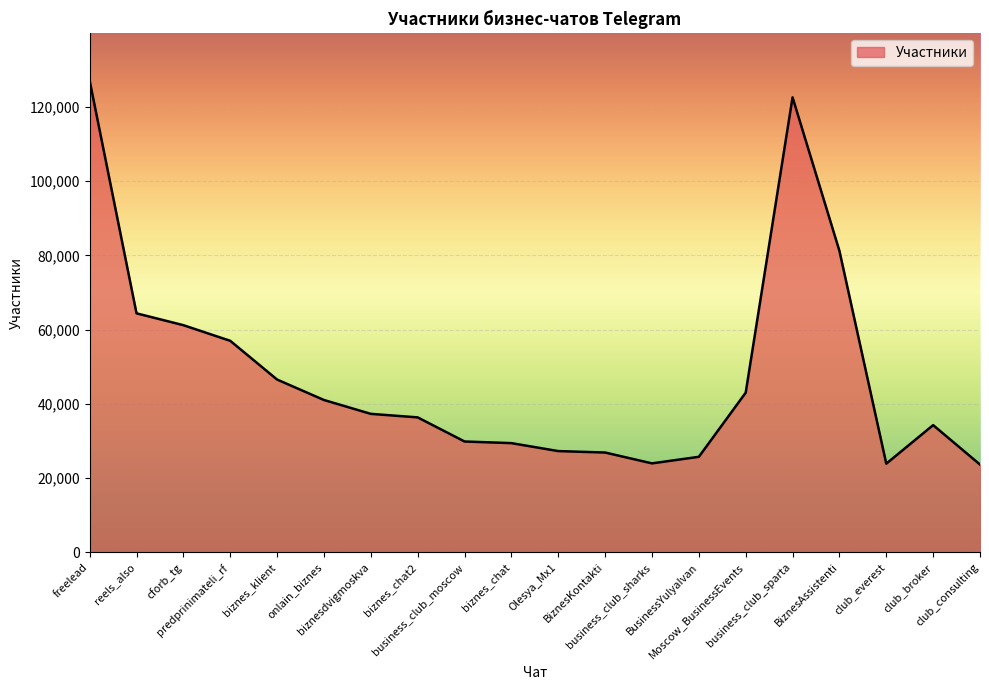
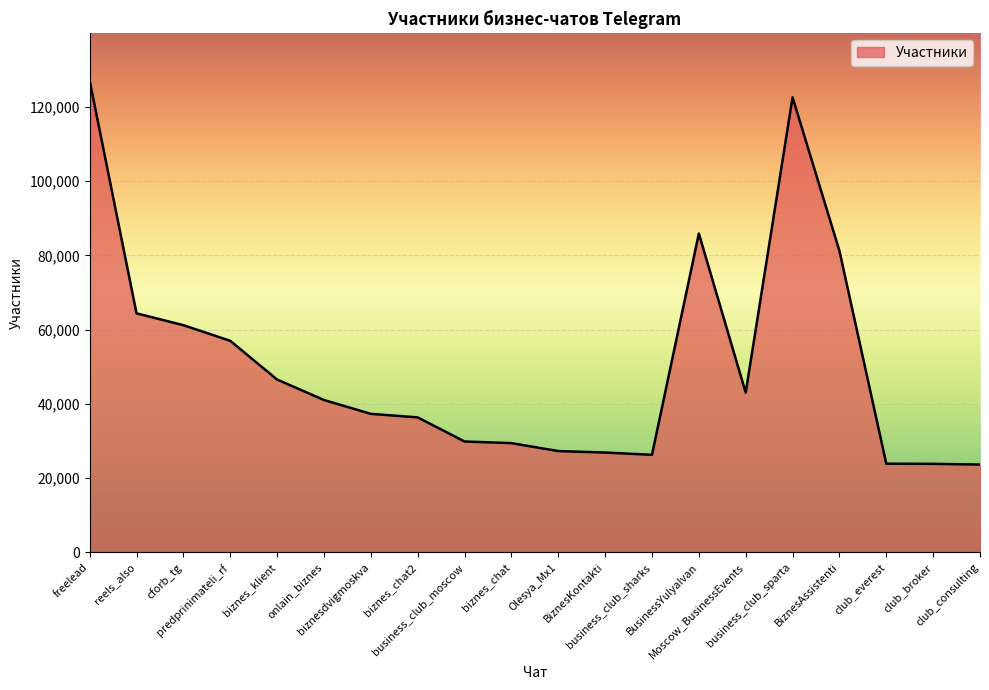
business_club_sharks: 24,000 -> 26,000
BusinessYulyaIvan: 26,000 -> 86,000
club_broker: 34,000 -> 24,000
